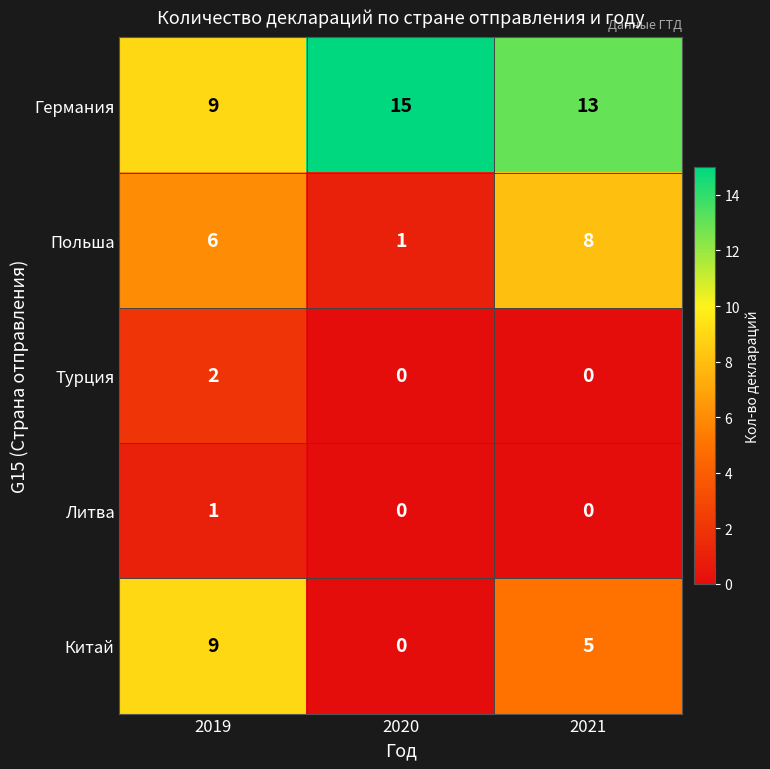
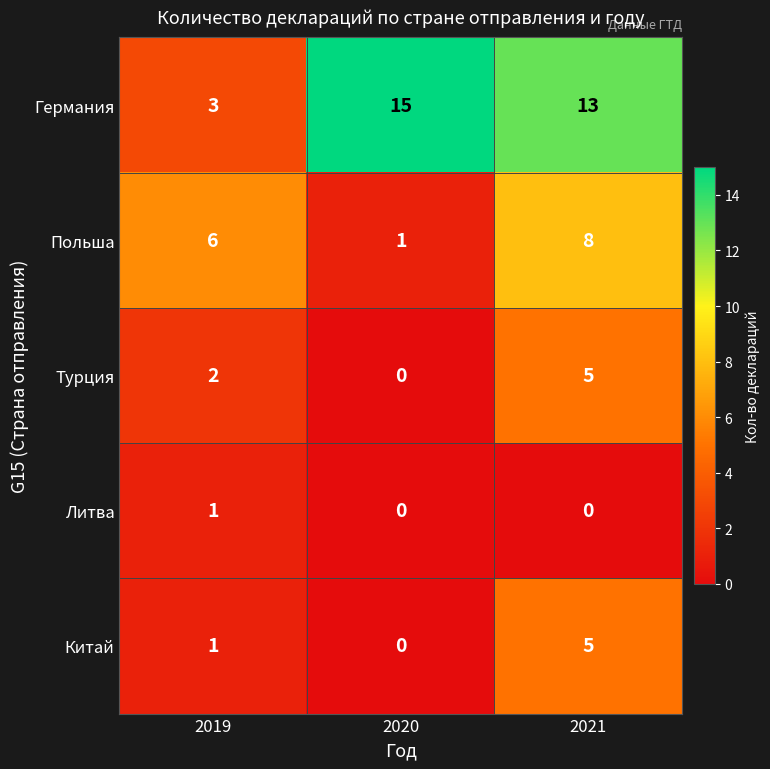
Германия, 2019: 9 -> 3
Турция, 2021: 0 -> 5
Китай, 2019: 9 -> 1
